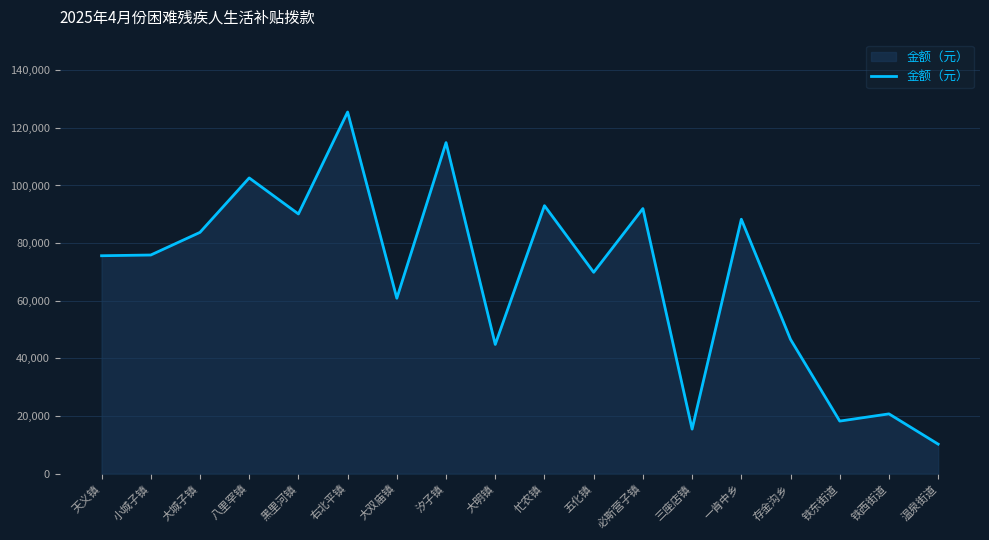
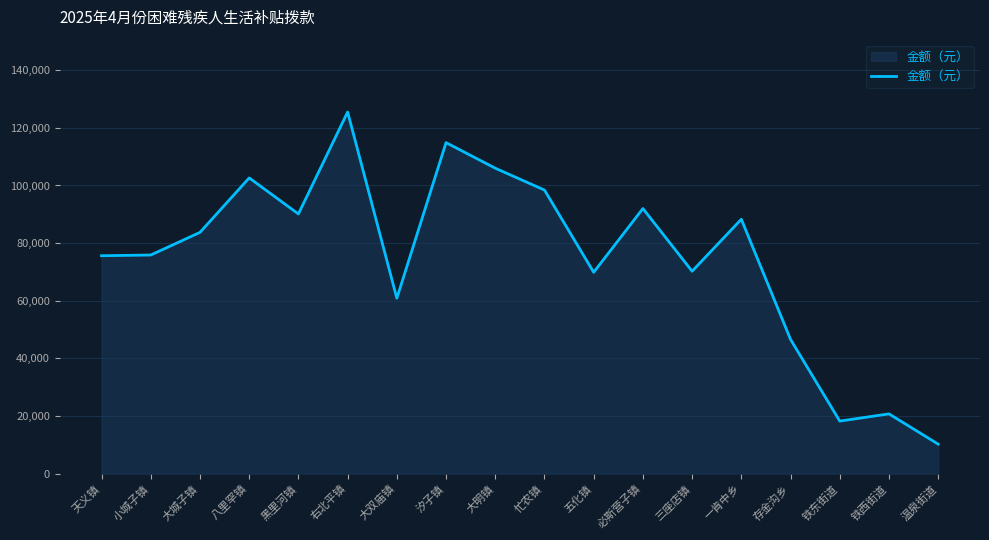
大明镇: 45,000 -> 106,000
忙农镇: 93,000 -> 98,000
三座店镇: 15,000 -> 70,000
